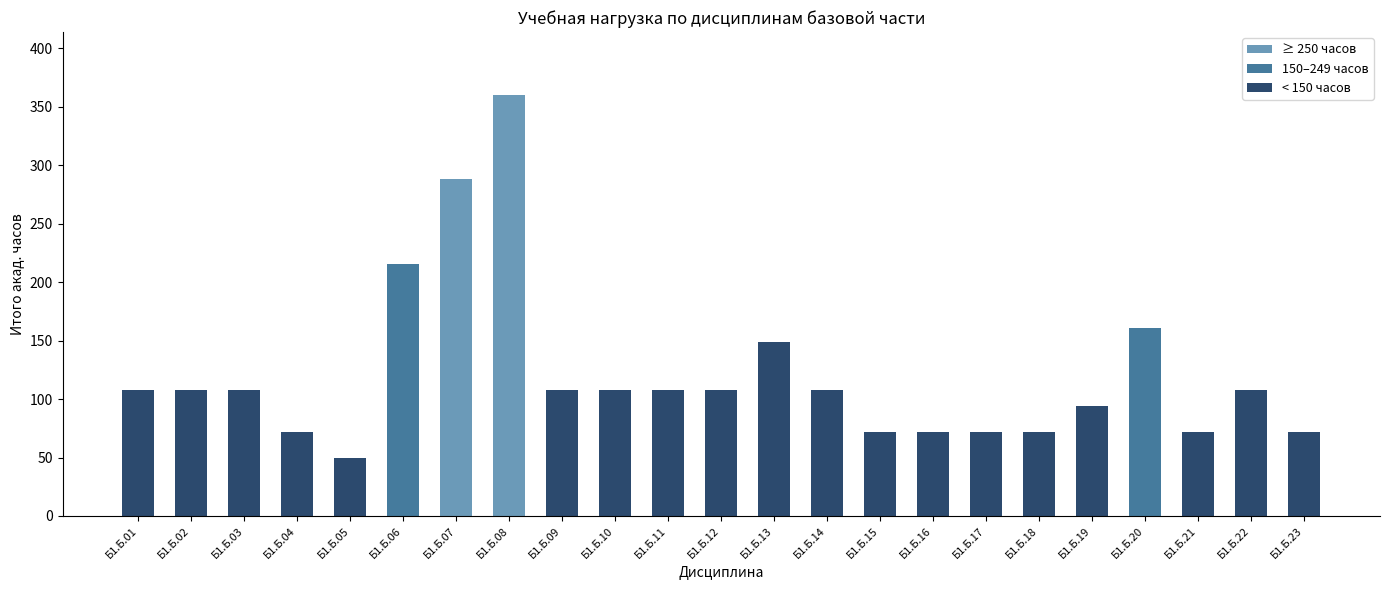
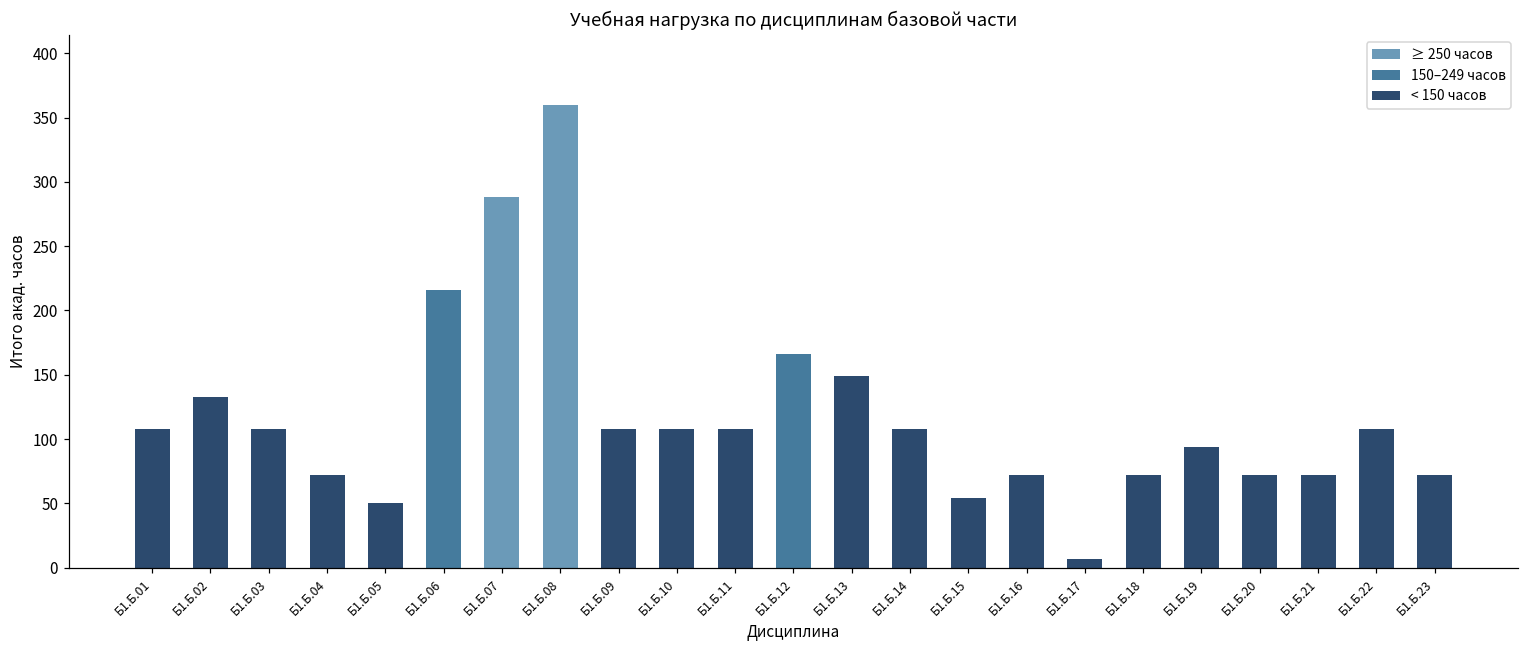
Б1.Б.02: 108 -> 133
Б1.Б.12: 108 -> 166
Б1.Б.15: 72 -> 54
Б1.Б.17: 72 -> 7
Б1.Б.20: 161 -> 72
